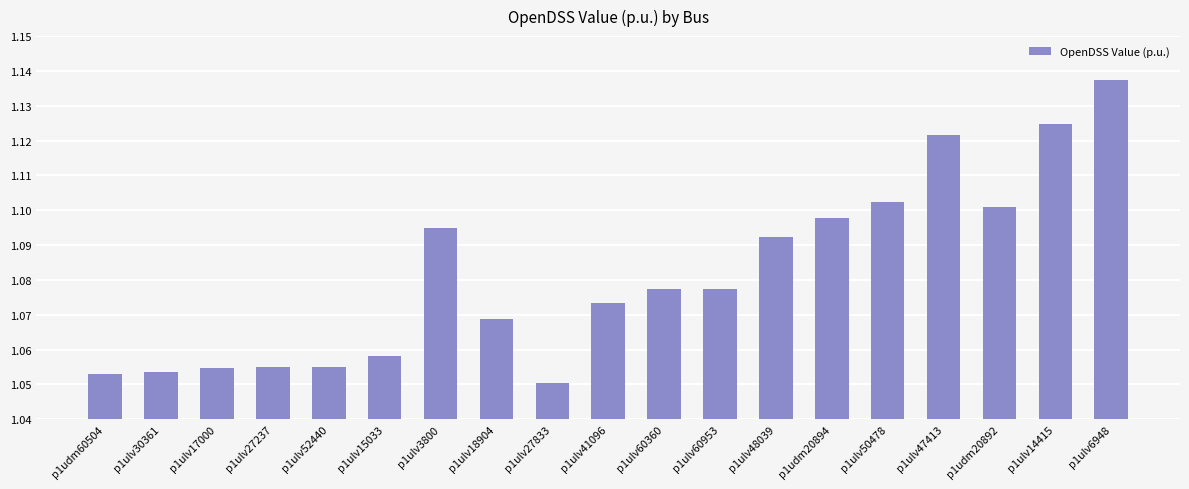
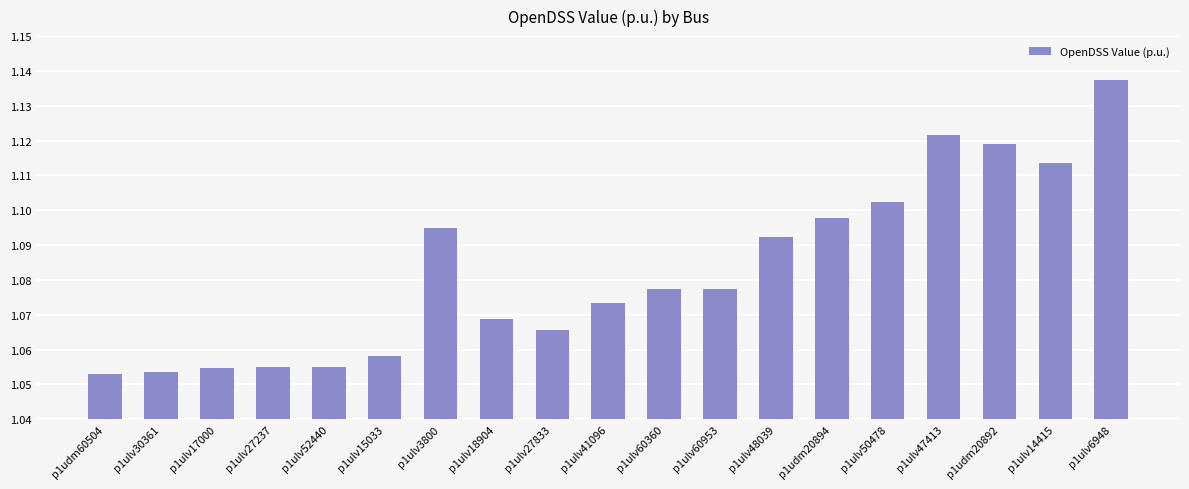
p1ulv27833: 1.050 -> 1.066
p1udm20892: 1.101 -> 1.119
p1ulv14415: 1.125 -> 1.114
